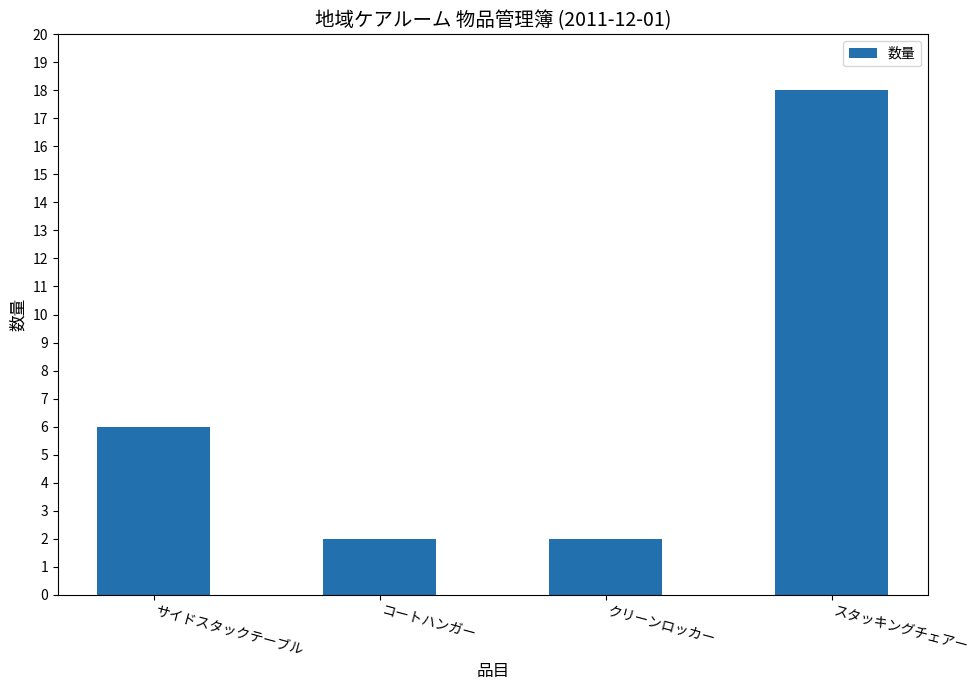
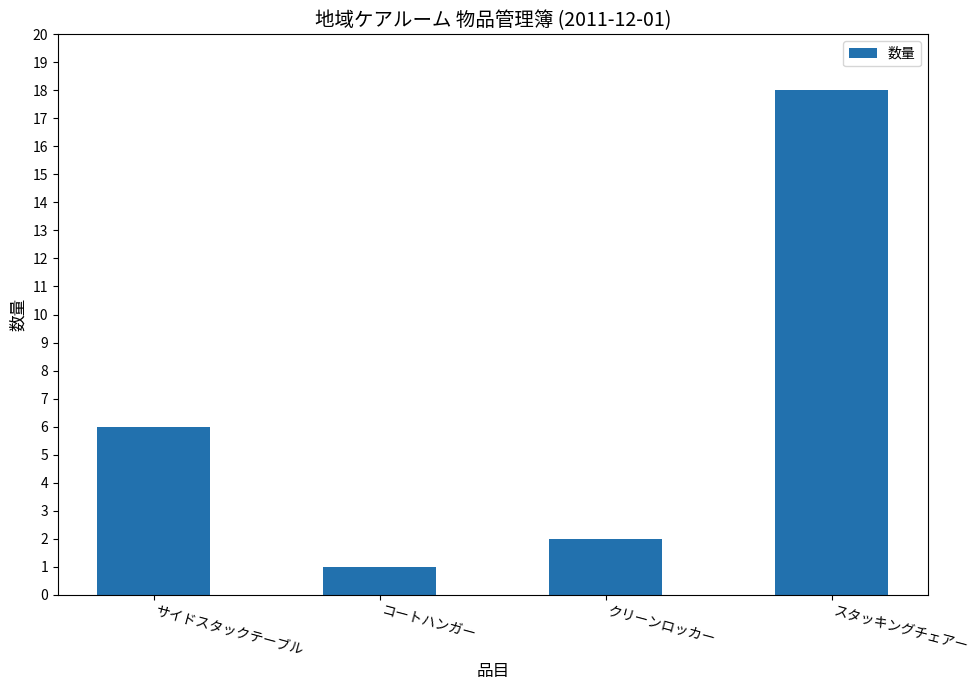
コートハンガー: 2 -> 1
